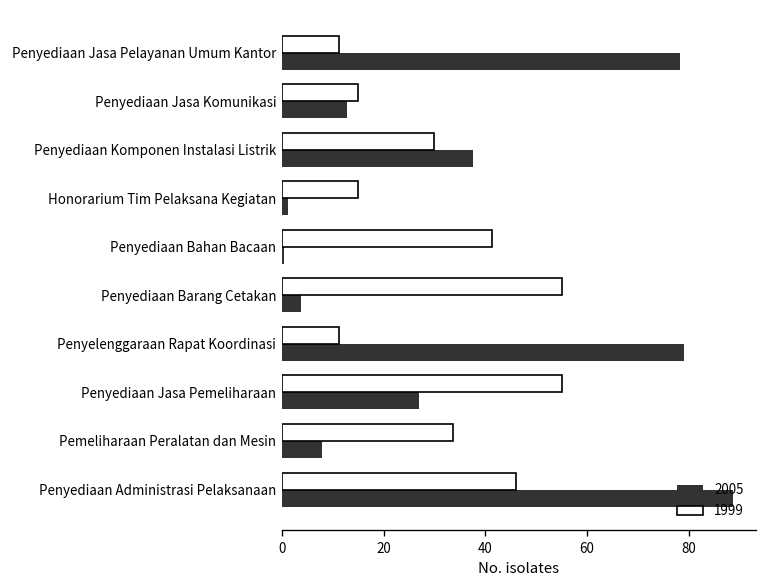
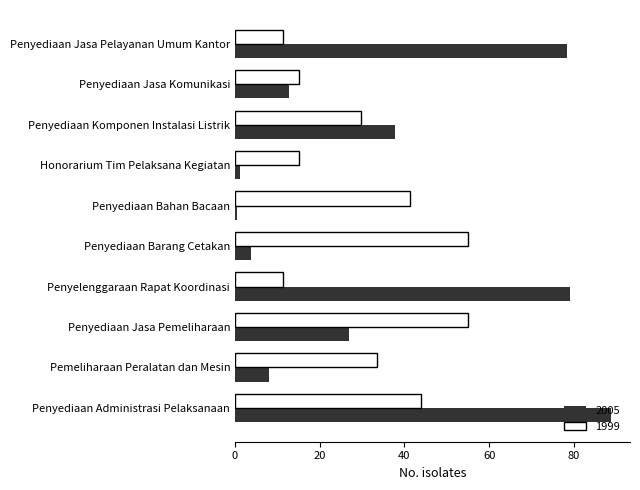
1999, Penyediaan Administrasi Pelaksanaan: 46 -> 44
